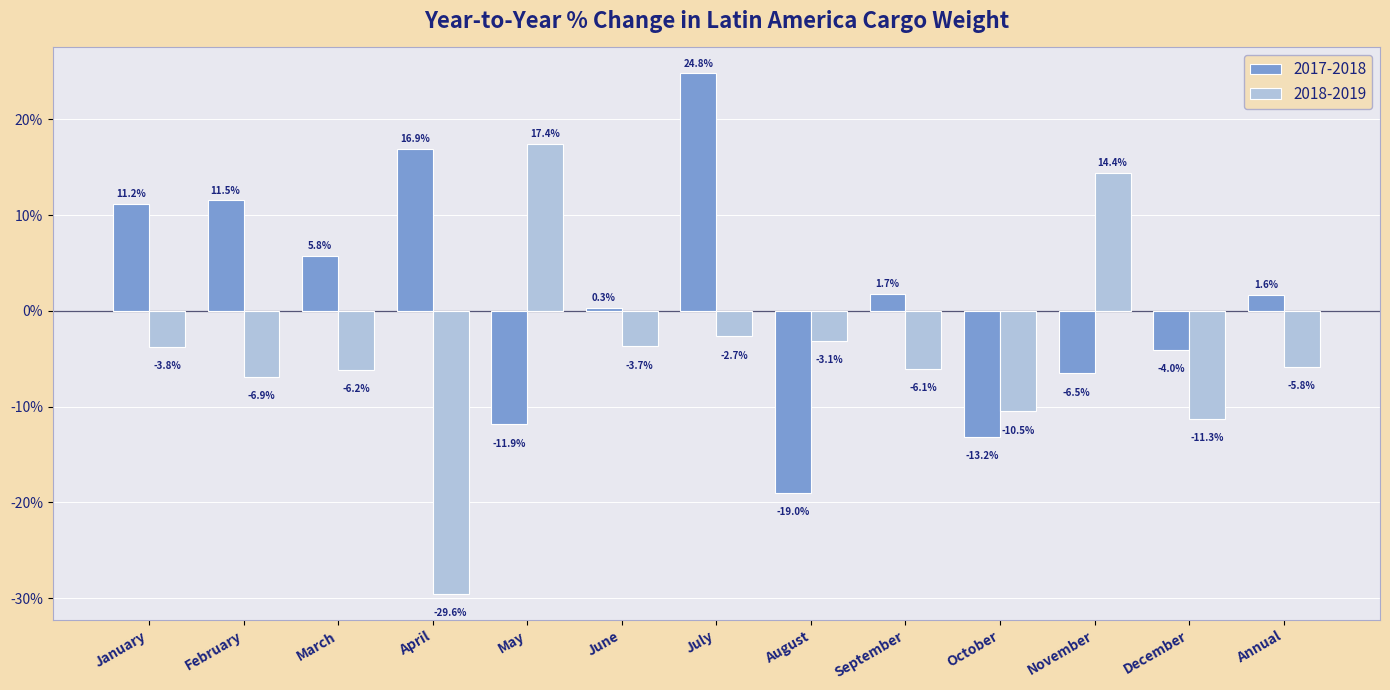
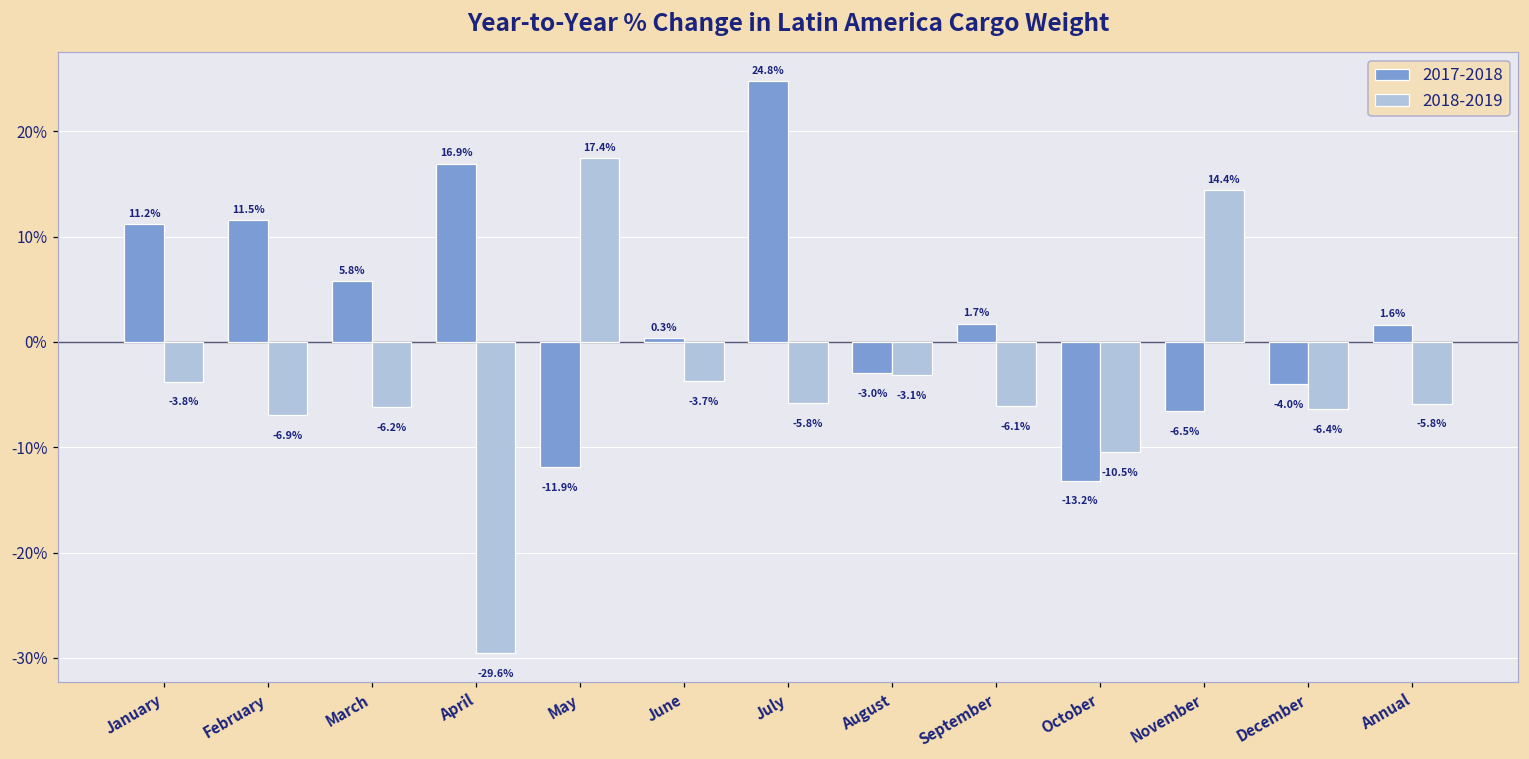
2018-2019, July: -2.7% -> -5.8%
2017-2018, August: -19.0% -> -3.0%
2018-2019, December: -11.3% -> -6.4%
